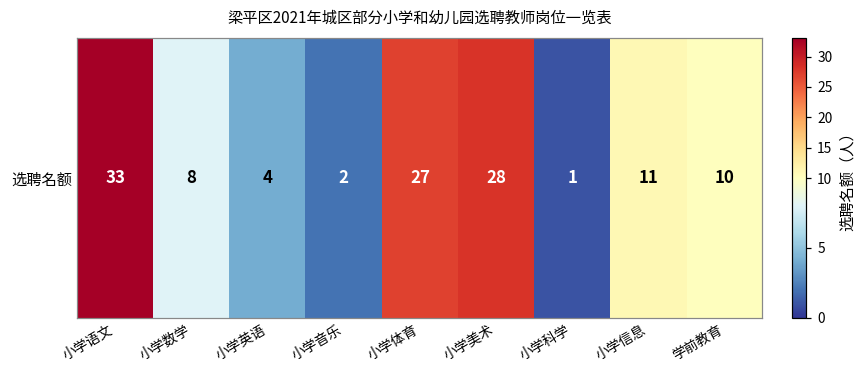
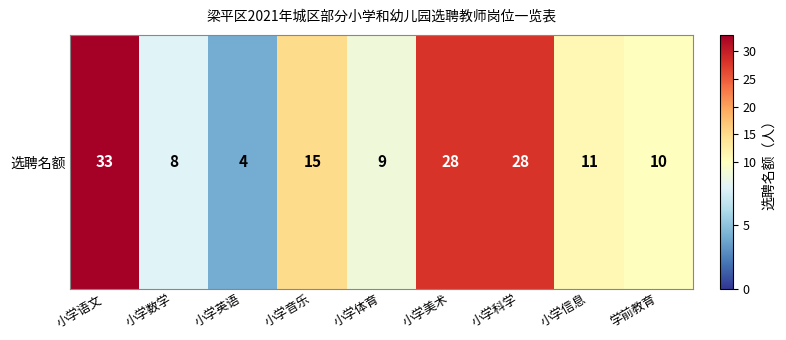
选聘名额, 小学音乐: 2 -> 15
选聘名额, 小学体育: 27 -> 9
选聘名额, 小学科学: 1 -> 28
